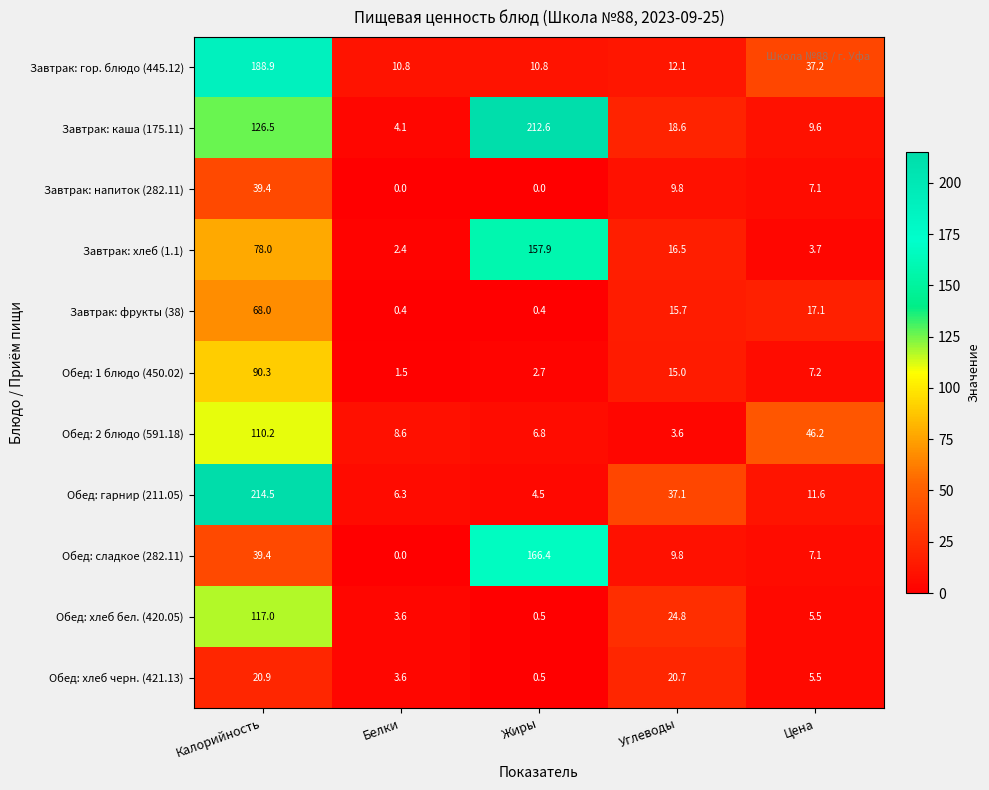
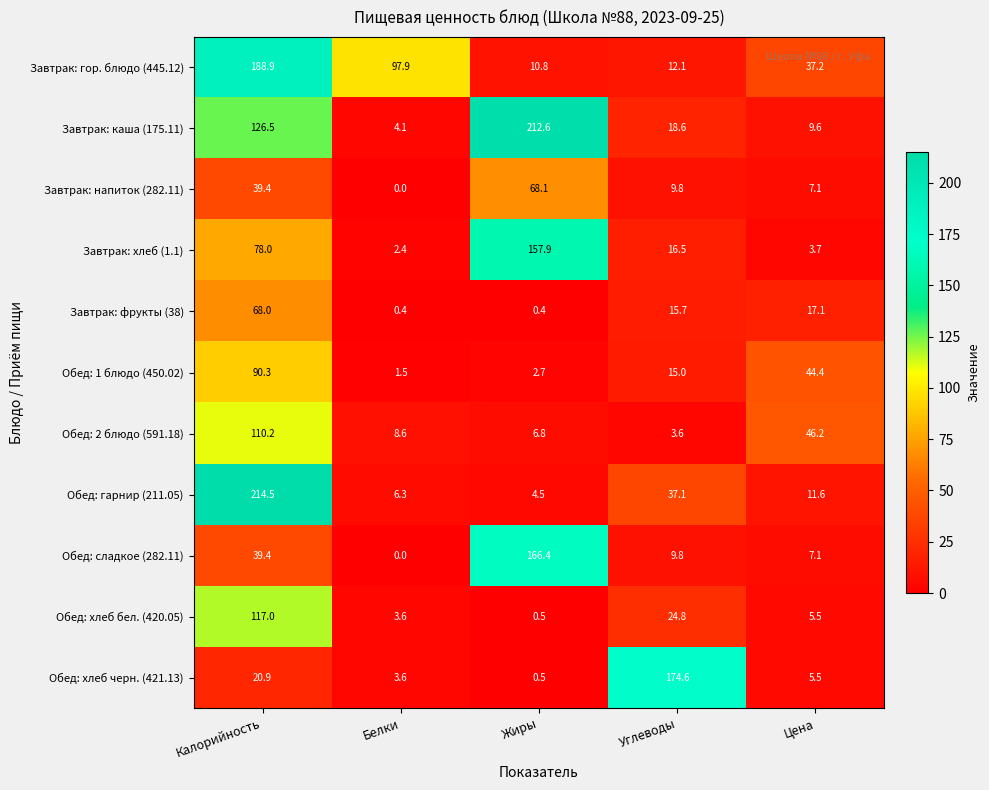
Завтрак: гор. блюдо (445.12), Белки: 10.8 -> 97.9
Завтрак: напиток (282.11), Жиры: 0.0 -> 68.1
Обед: 1 блюдо (450.02), Цена: 7.2 -> 44.4
Обед: хлеб черн. (421.13), Углеводы: 20.7 -> 174.6
